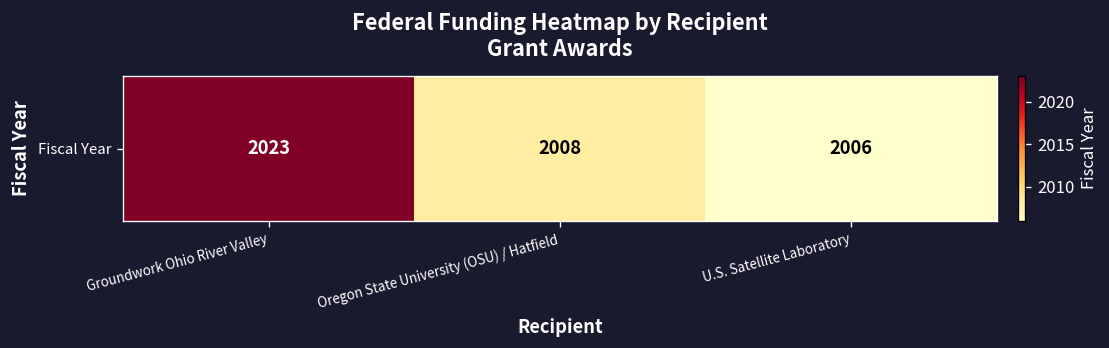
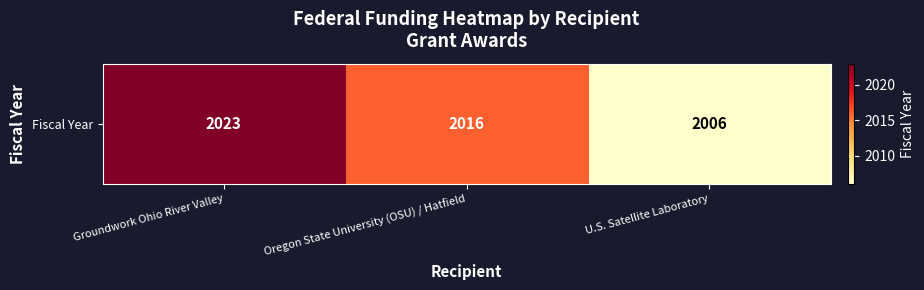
Fiscal Year, Oregon State University (OSU) / Hatfield: 2008 -> 2016
